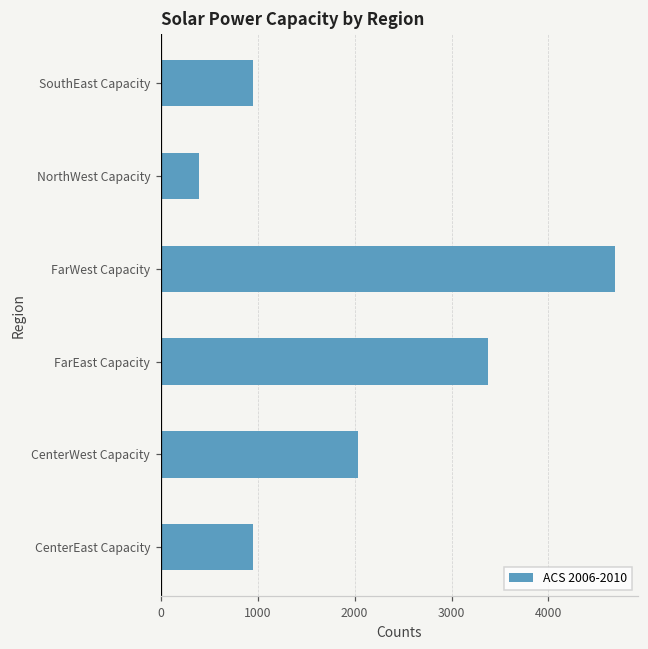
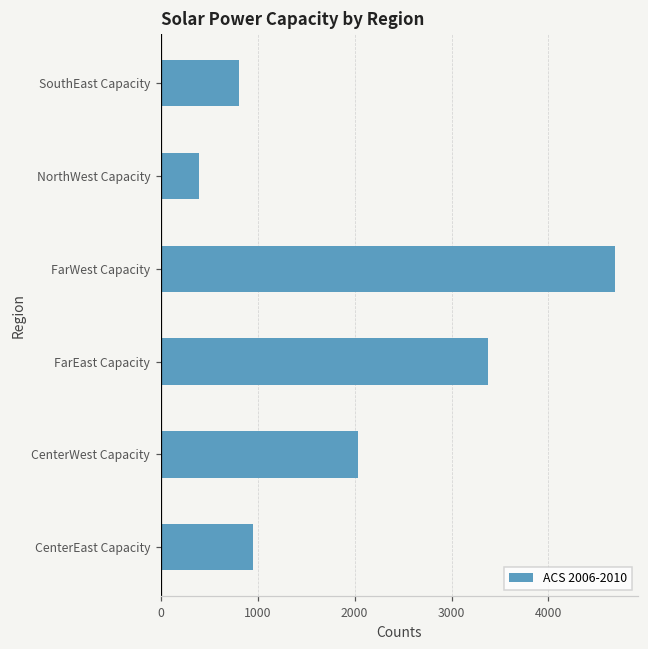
SouthEast Capacity: 900 -> 800
